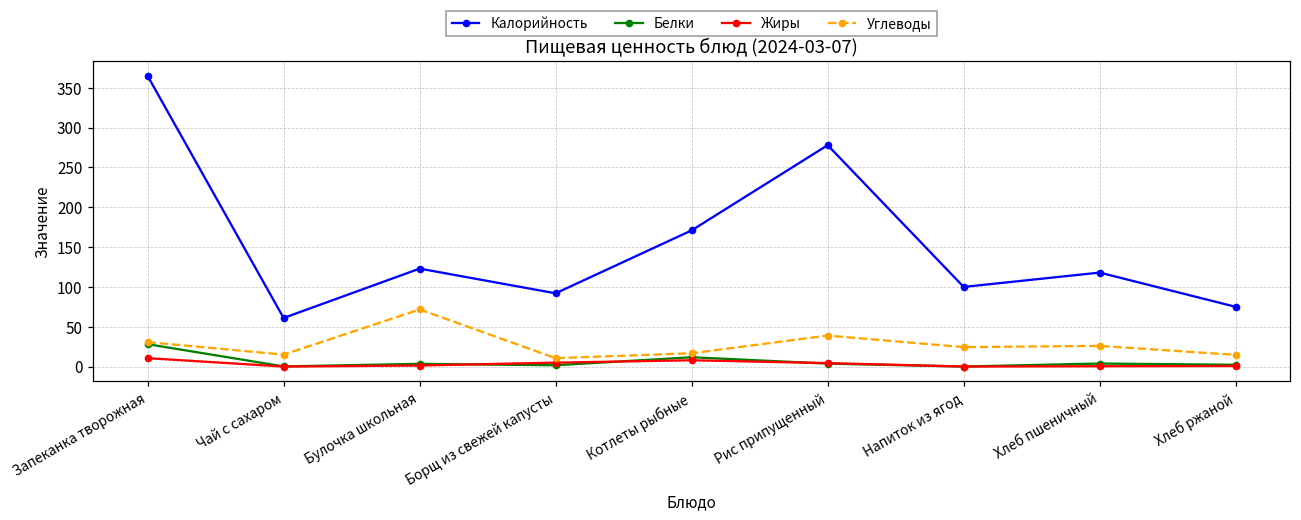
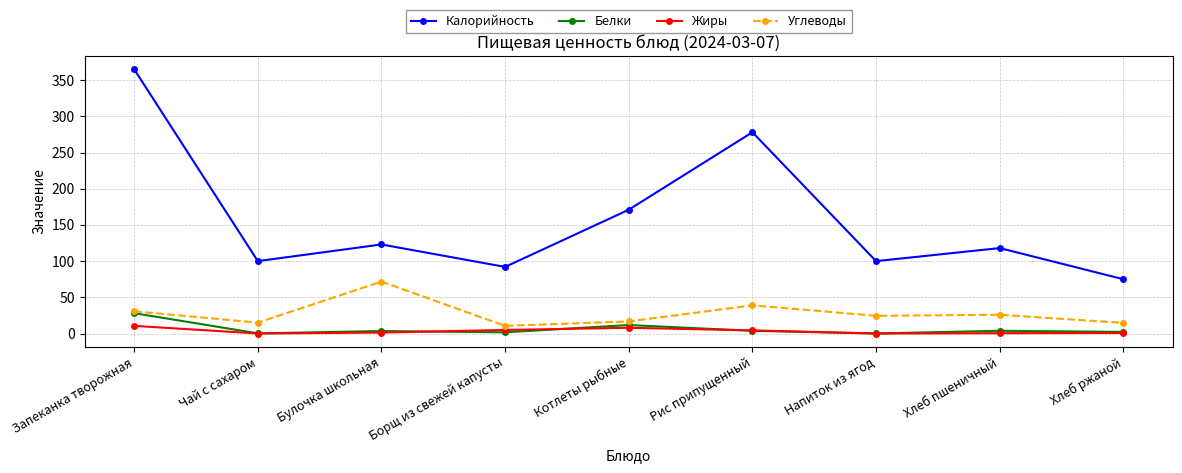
Калорийность, Чай с сахаром: 60 -> 100
